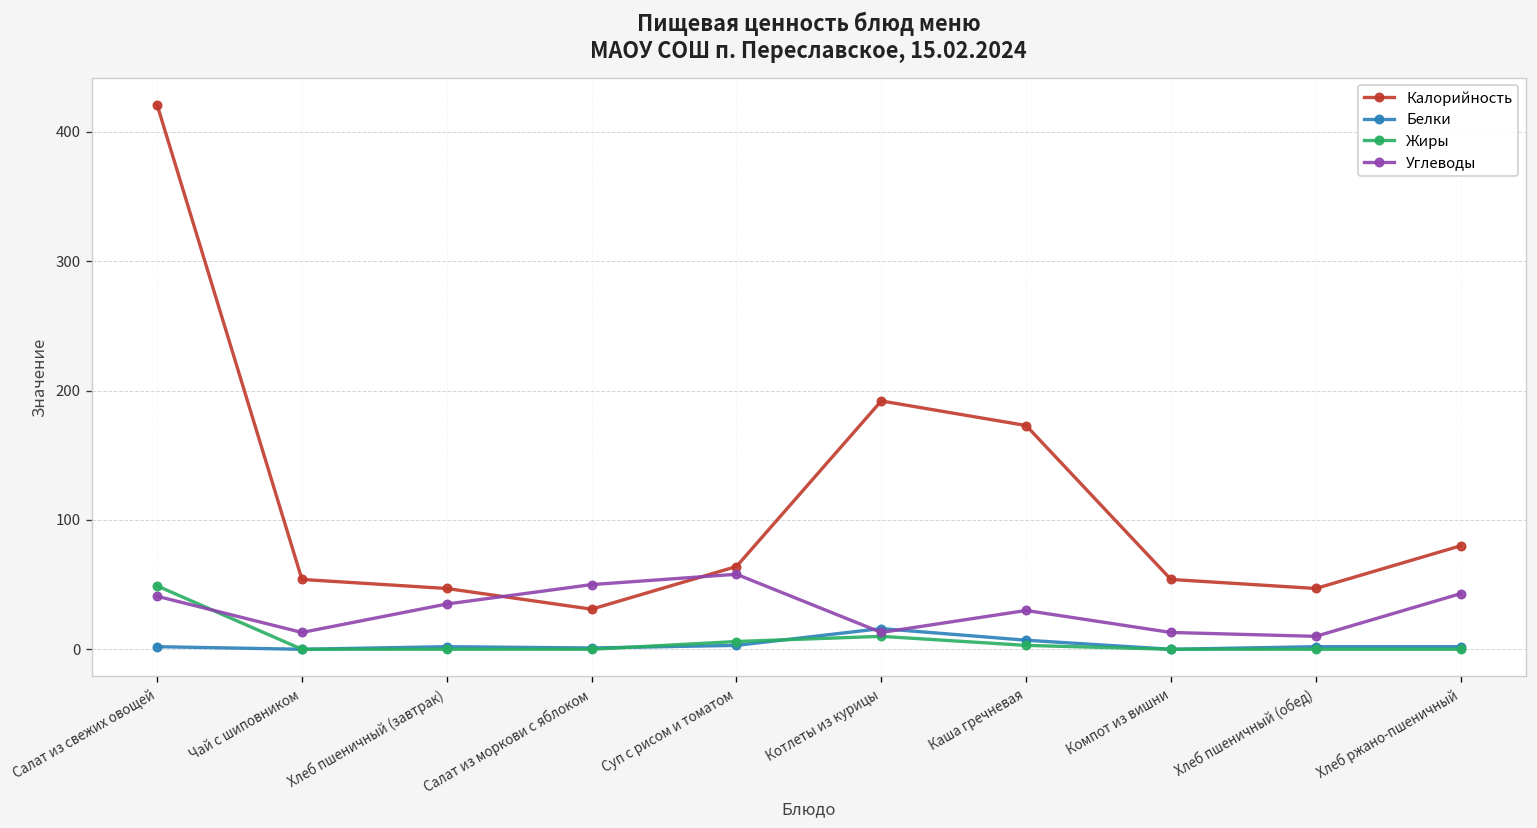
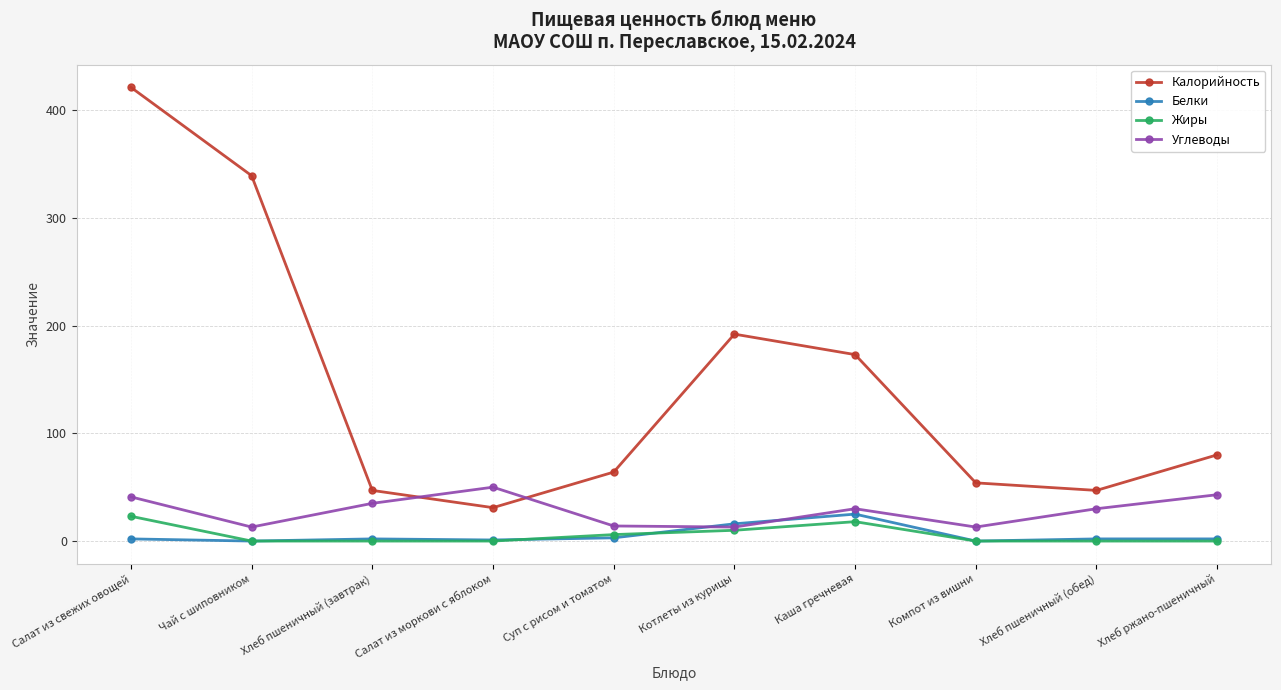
Жиры, Салат из свежих овощей: 49 -> 23
Калорийность, Чай с шиповником: 54 -> 339
Углеводы, Суп с рисом и томатом: 58 -> 14
Белки, Каша гречневая: 7 -> 25
Жиры, Каша гречневая: 3 -> 18
Углеводы, Хлеб пшеничный (обед): 10 -> 30
